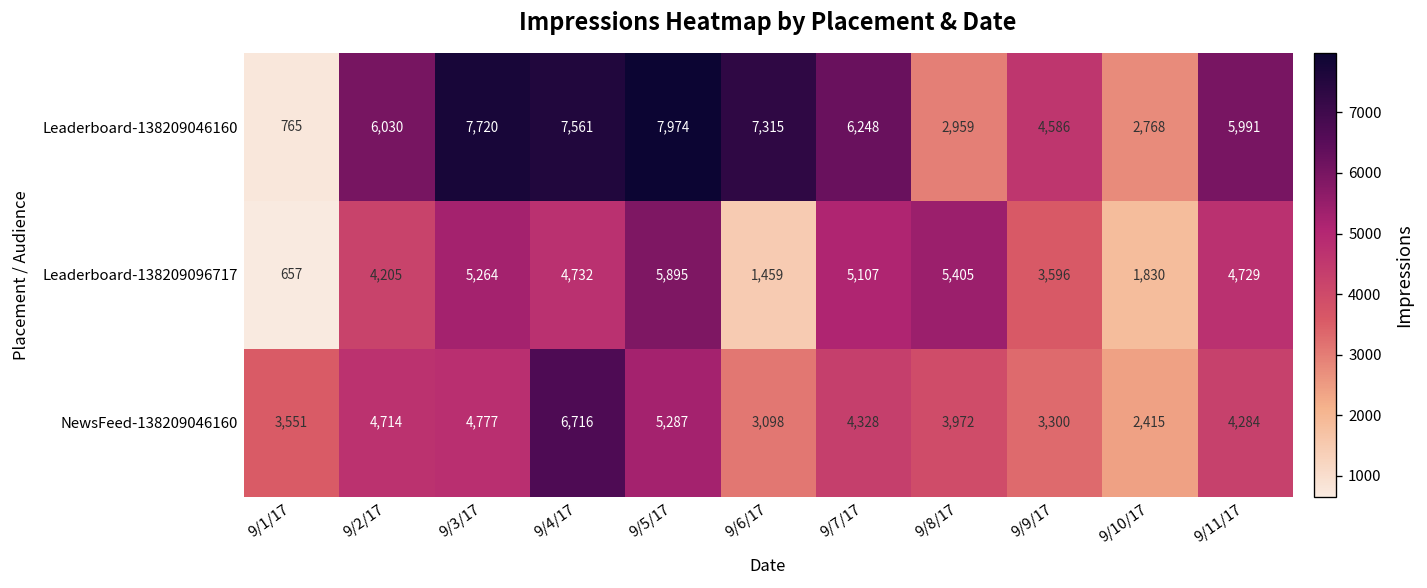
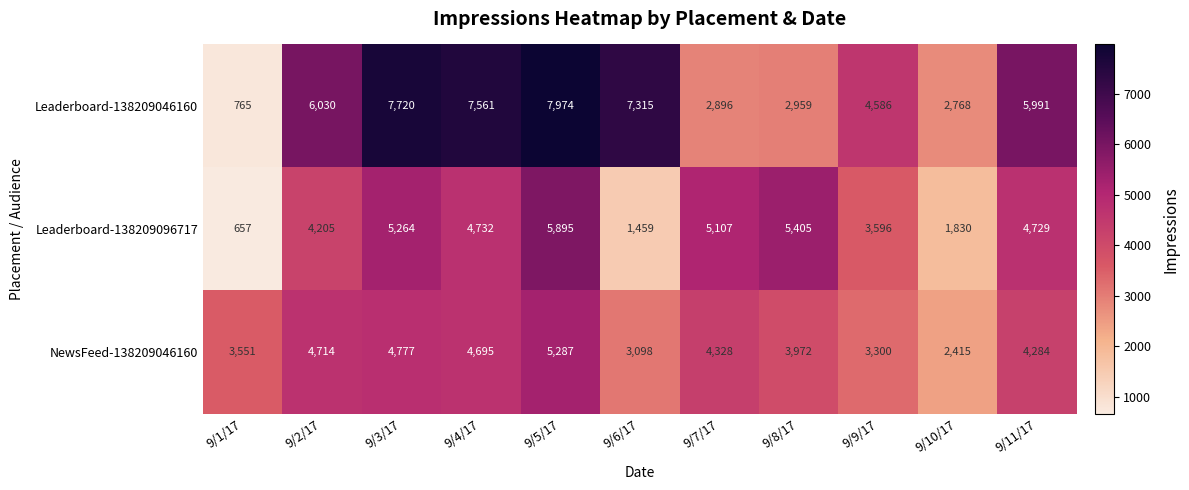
Leaderboard-138209046160, 9/7/17: 6,248 -> 2,896
NewsFeed-138209046160, 9/4/17: 6,716 -> 4,695
